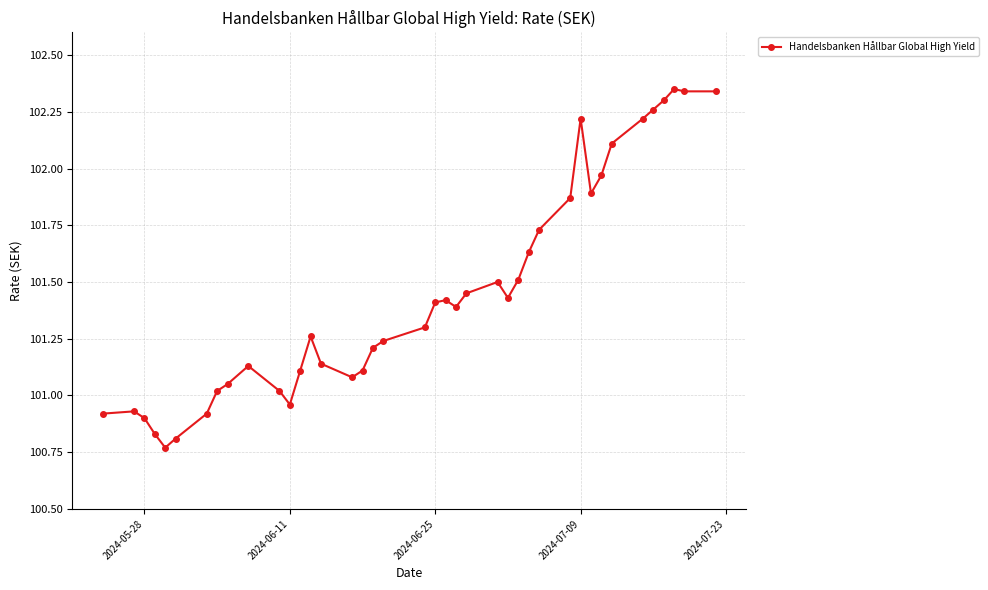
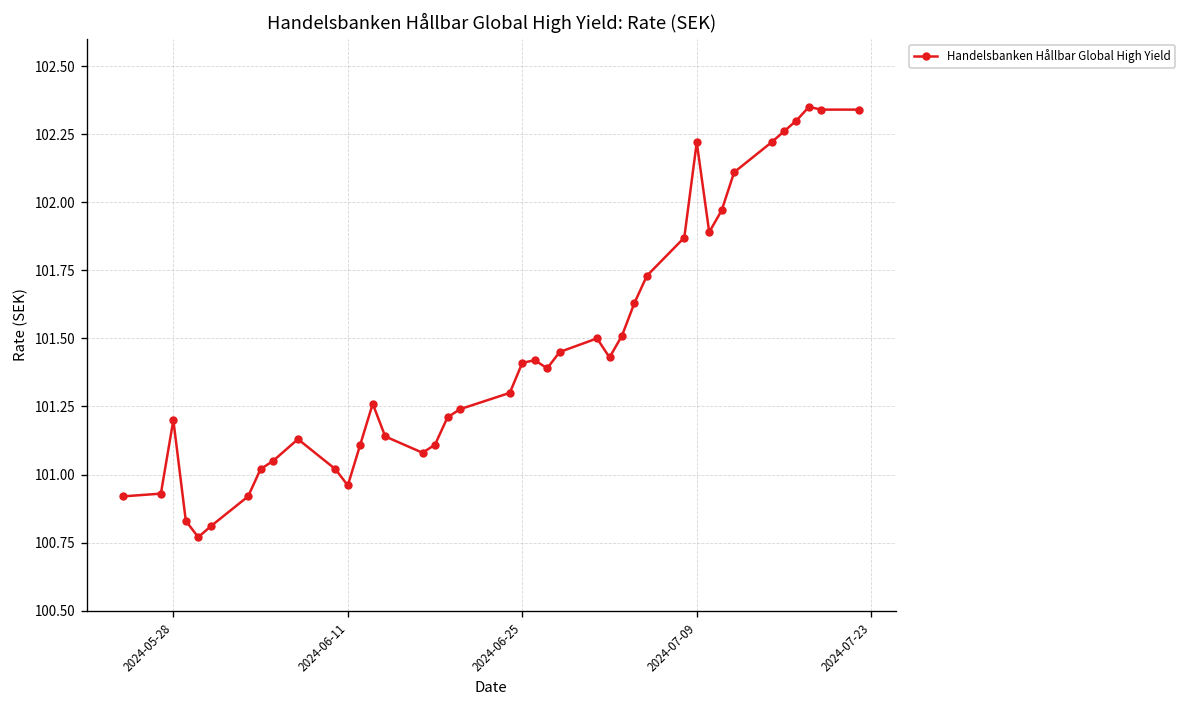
2024-05-28: 100.9 -> 101.2
